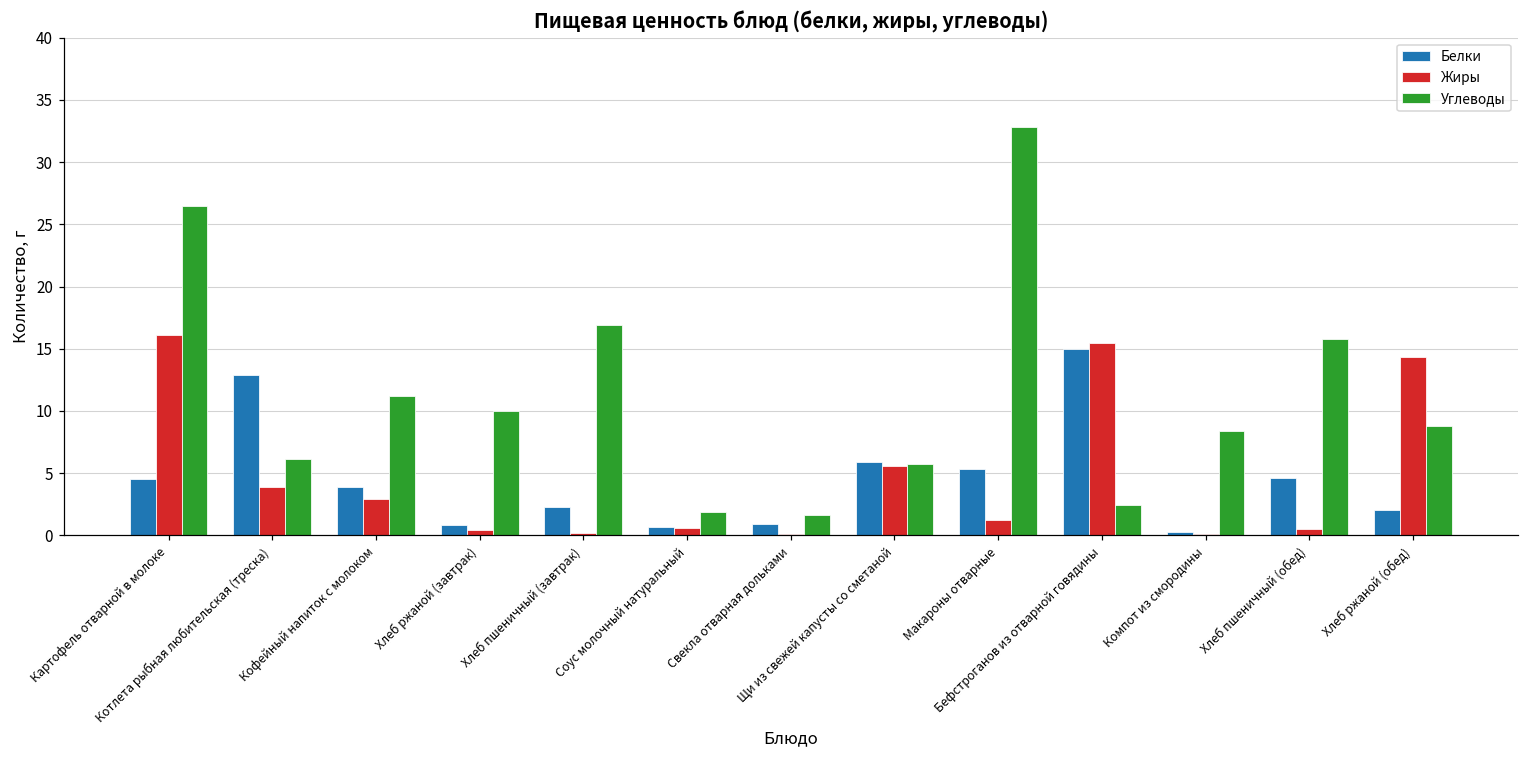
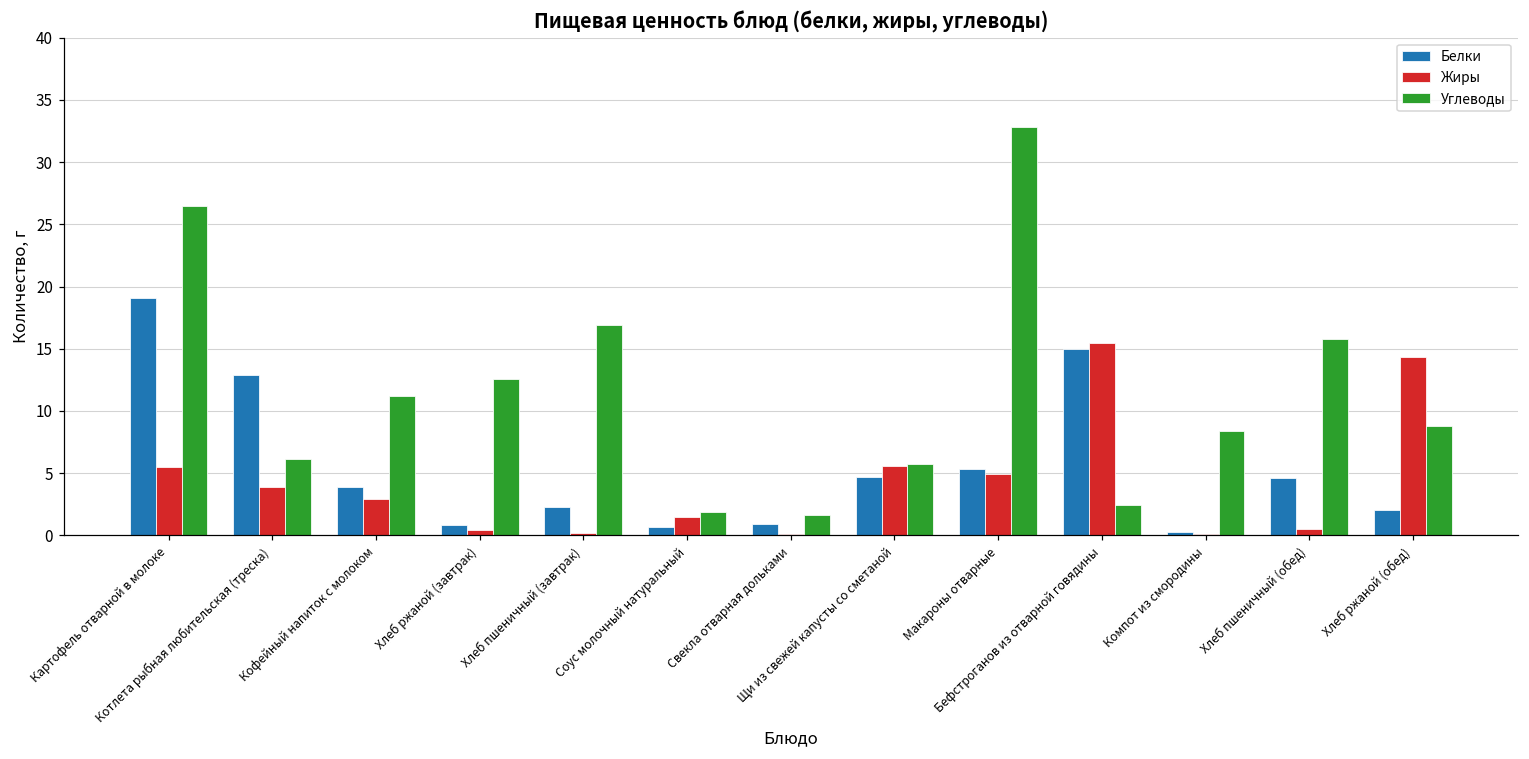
Белки, Картофель отварной в молоке: 4.5 -> 19.1
Жиры, Картофель отварной в молоке: 16.1 -> 5.5
Углеводы, Хлеб ржаной (завтрак): 10.0 -> 12.6
Жиры, Соус молочный натуральный: 0.6 -> 1.5
Белки, Щи из свежей капусты со сметаной: 5.9 -> 4.7
Жиры, Макароны отварные: 1.2 -> 4.9
